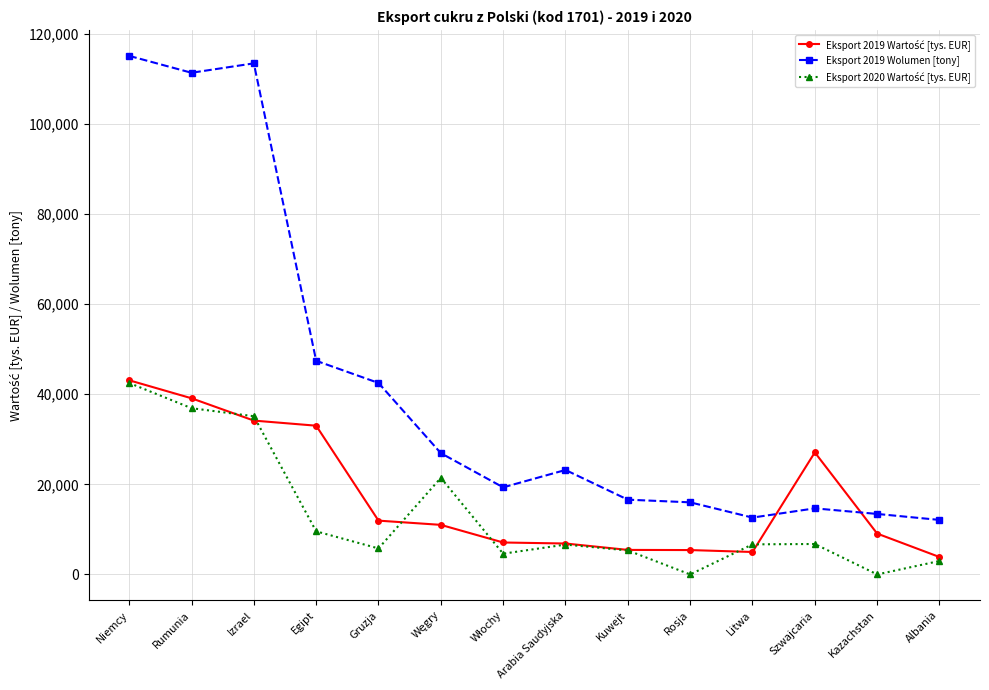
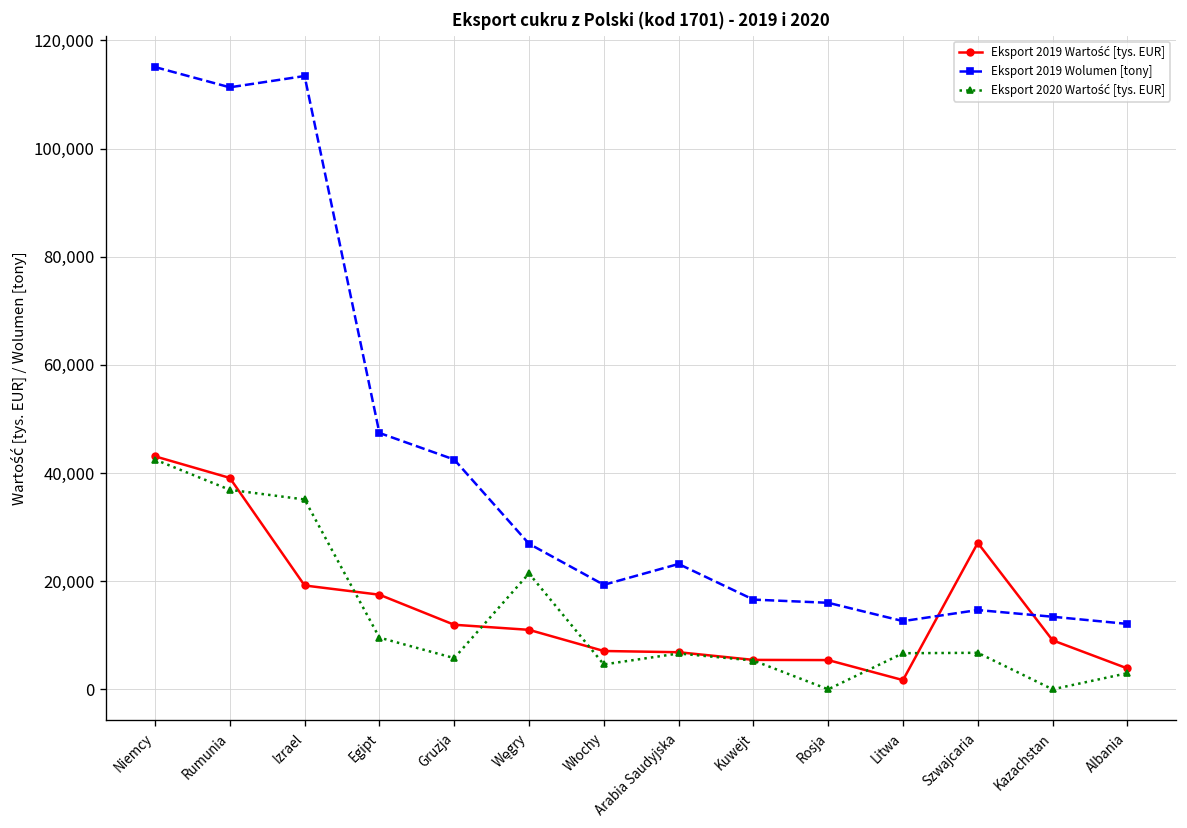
Eksport 2019 Wartość [tys. EUR], Izrael: 34,000 -> 19,000
Eksport 2019 Wartość [tys. EUR], Egipt: 33,000 -> 17,000
Eksport 2019 Wartość [tys. EUR], Litwa: 5,000 -> 2,000
